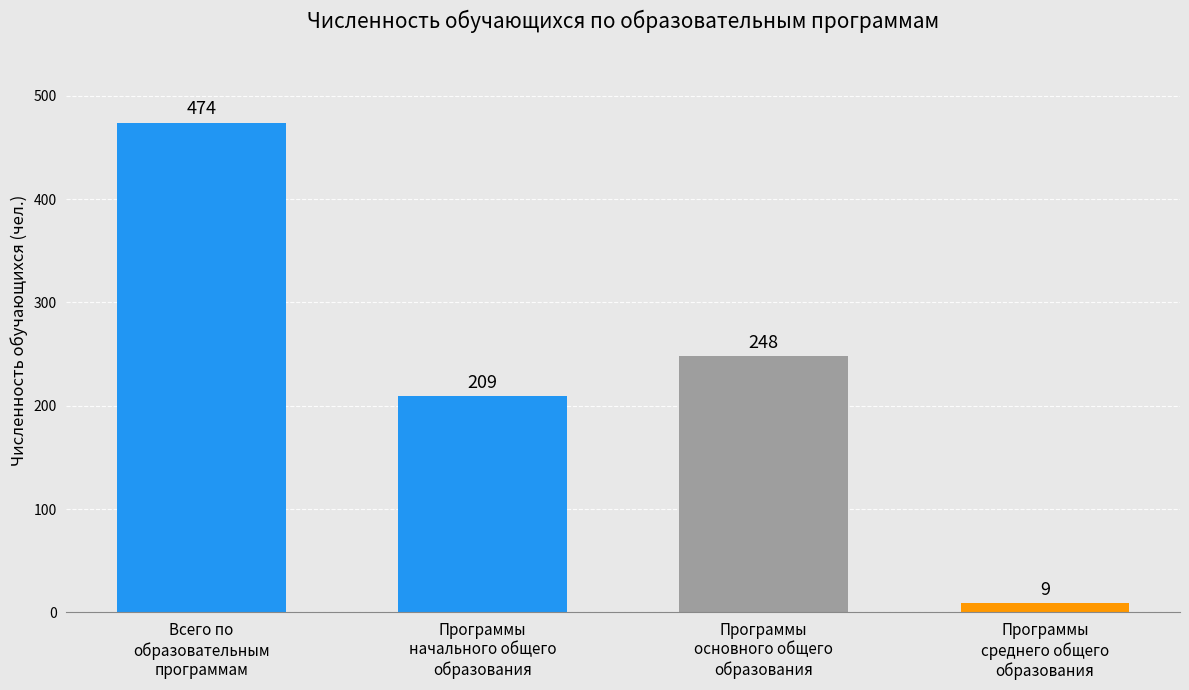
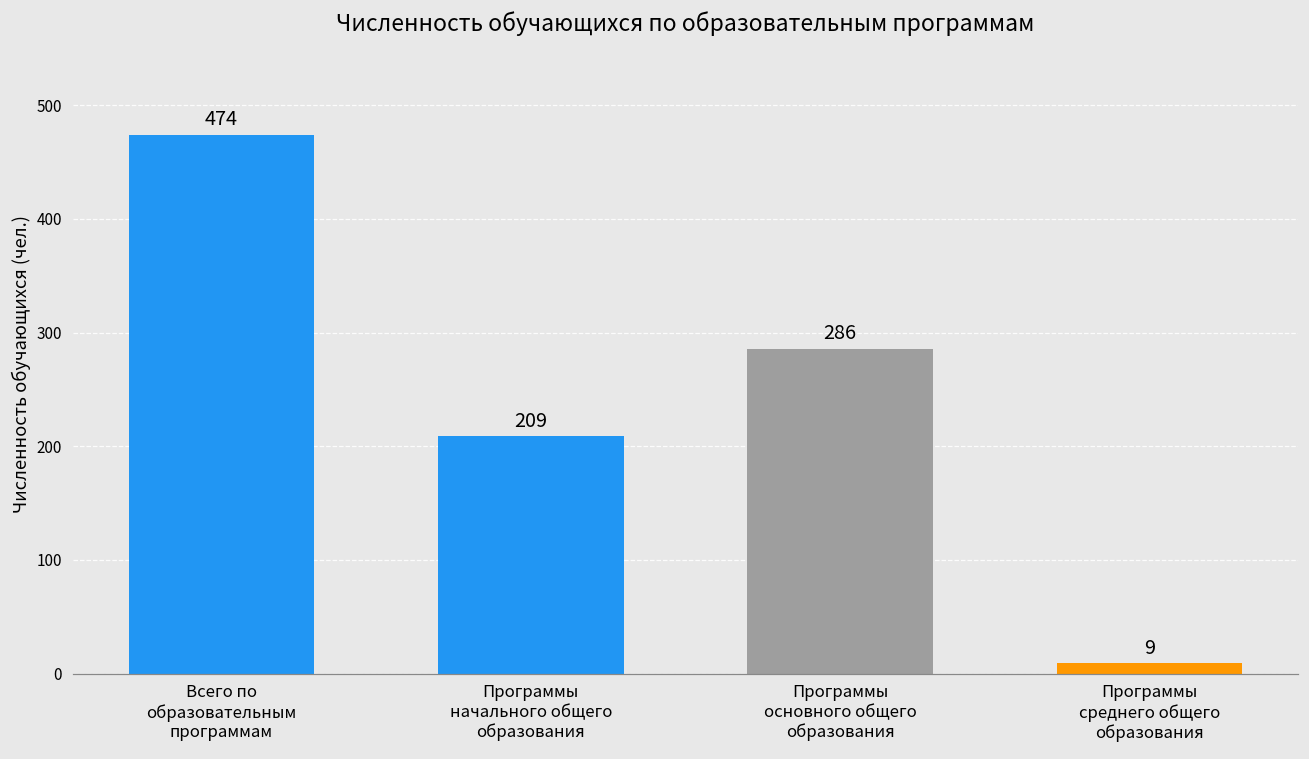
Программы основного общего образования: 248 -> 286
